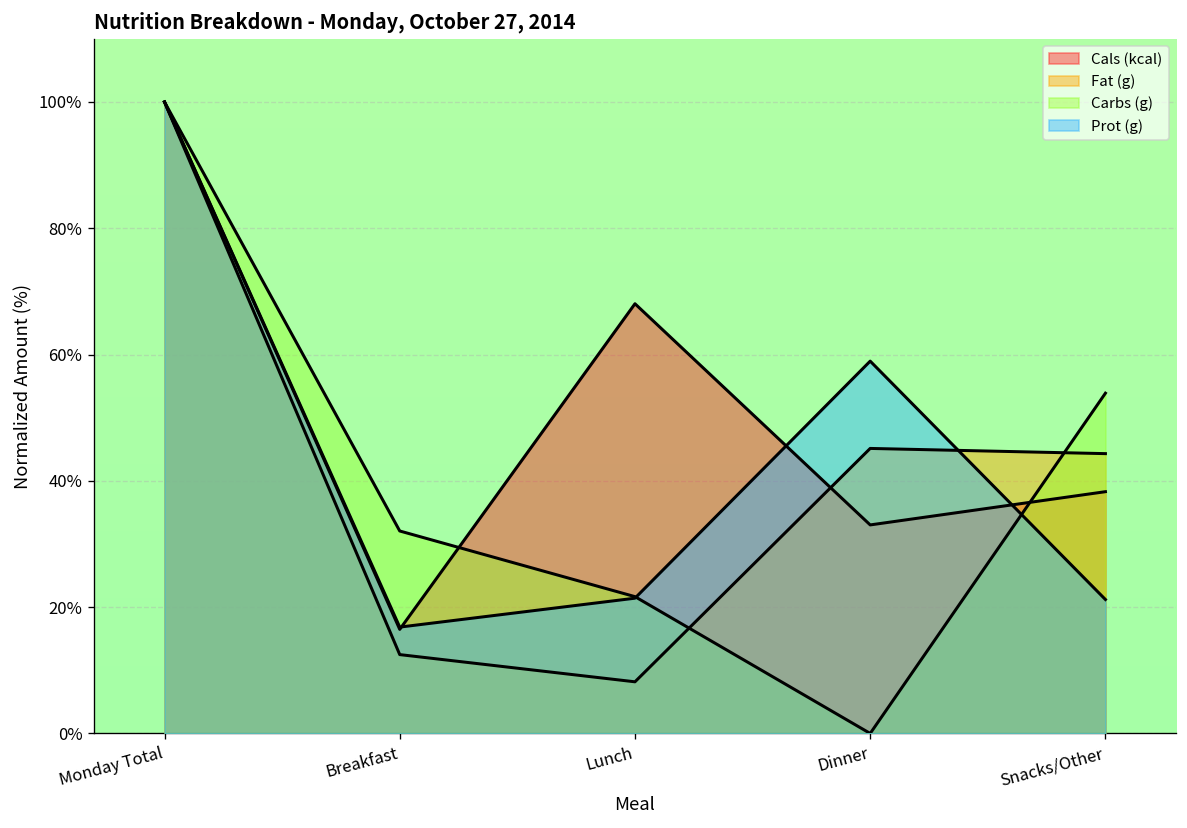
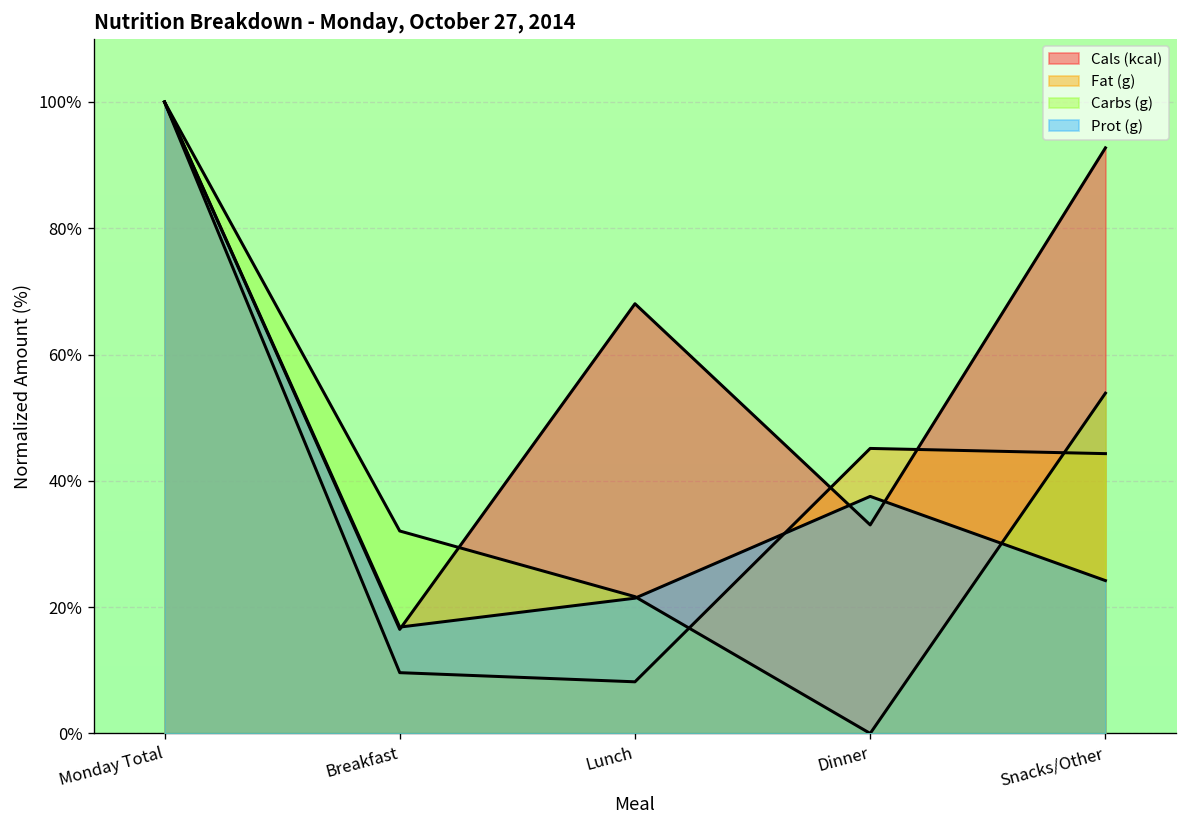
Fat (g), Breakfast: 12% -> 10%
Prot (g), Dinner: 59% -> 38%
Cals (kcal), Snacks/Other: 38% -> 93%
Prot (g), Snacks/Other: 21% -> 24%
